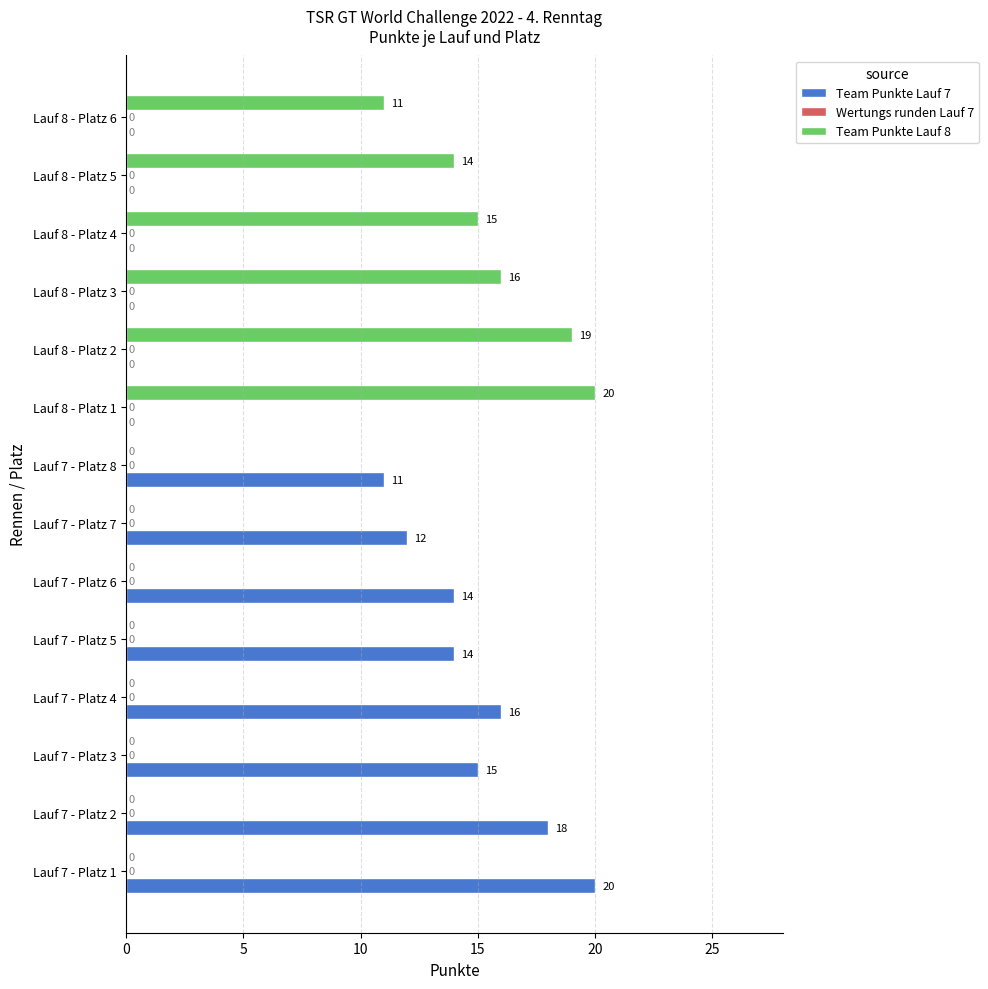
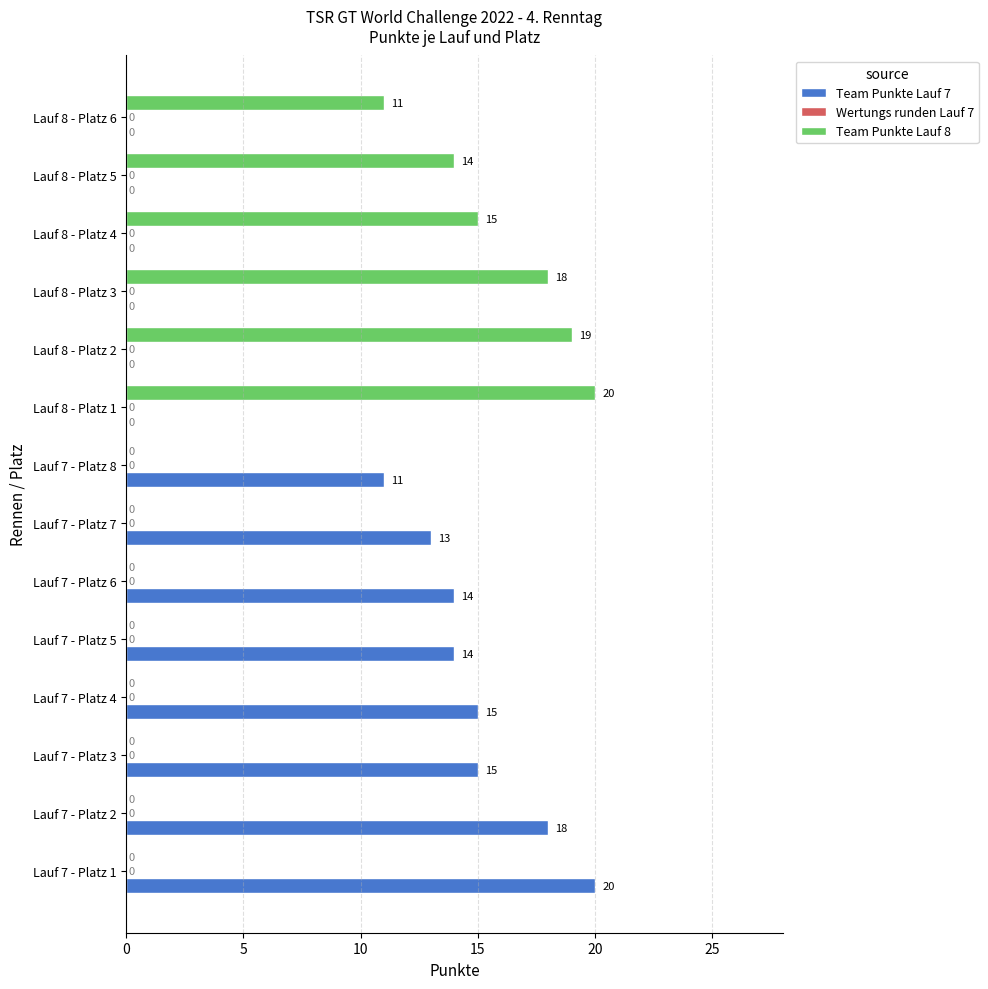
Team Punkte Lauf 8, Lauf 8 - Platz 3: 16 -> 18
Team Punkte Lauf 7, Lauf 7 - Platz 7: 12 -> 13
Team Punkte Lauf 7, Lauf 7 - Platz 4: 16 -> 15
